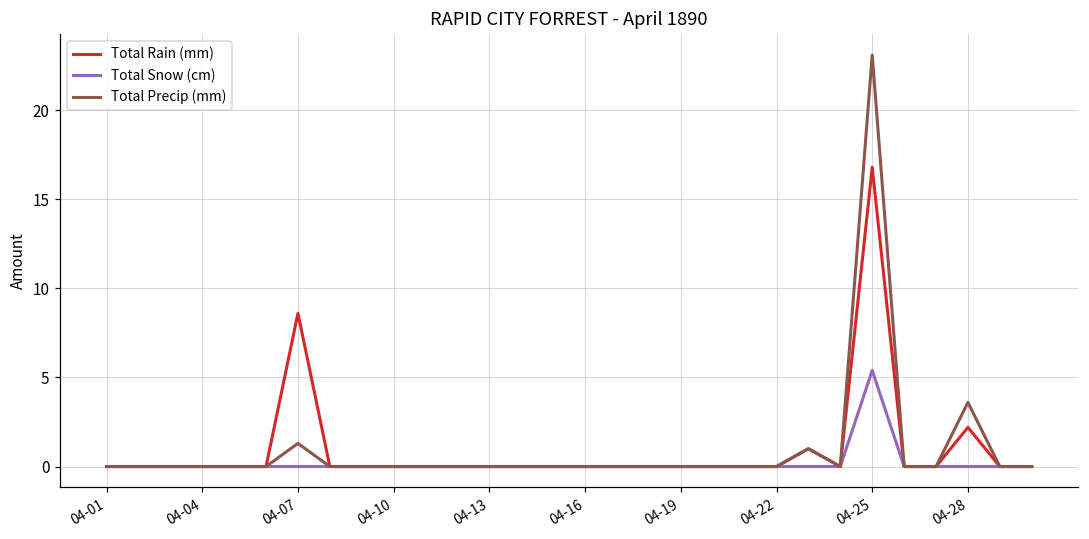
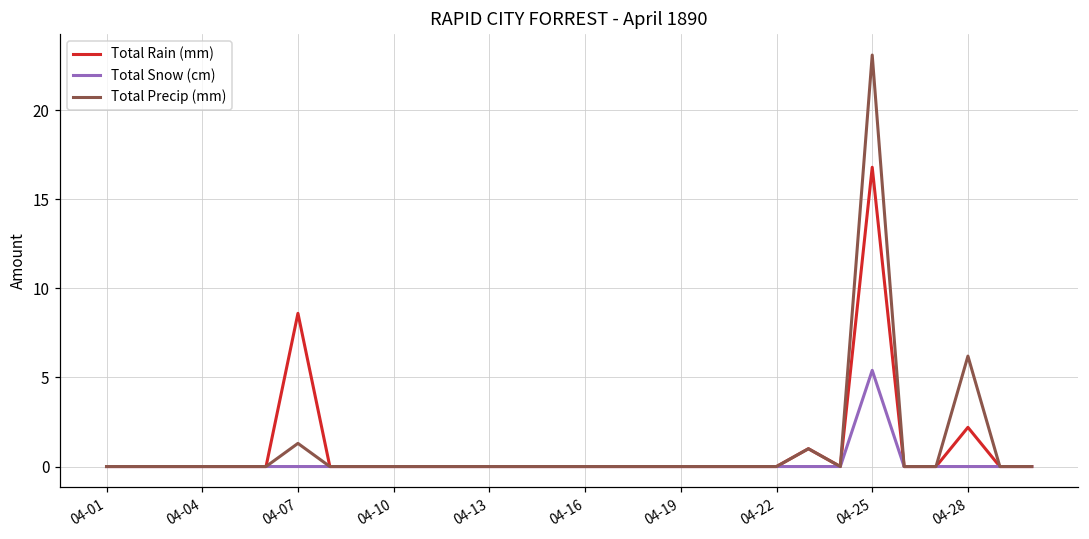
Total Precip (mm), 04-28: 3.6 -> 6.2
